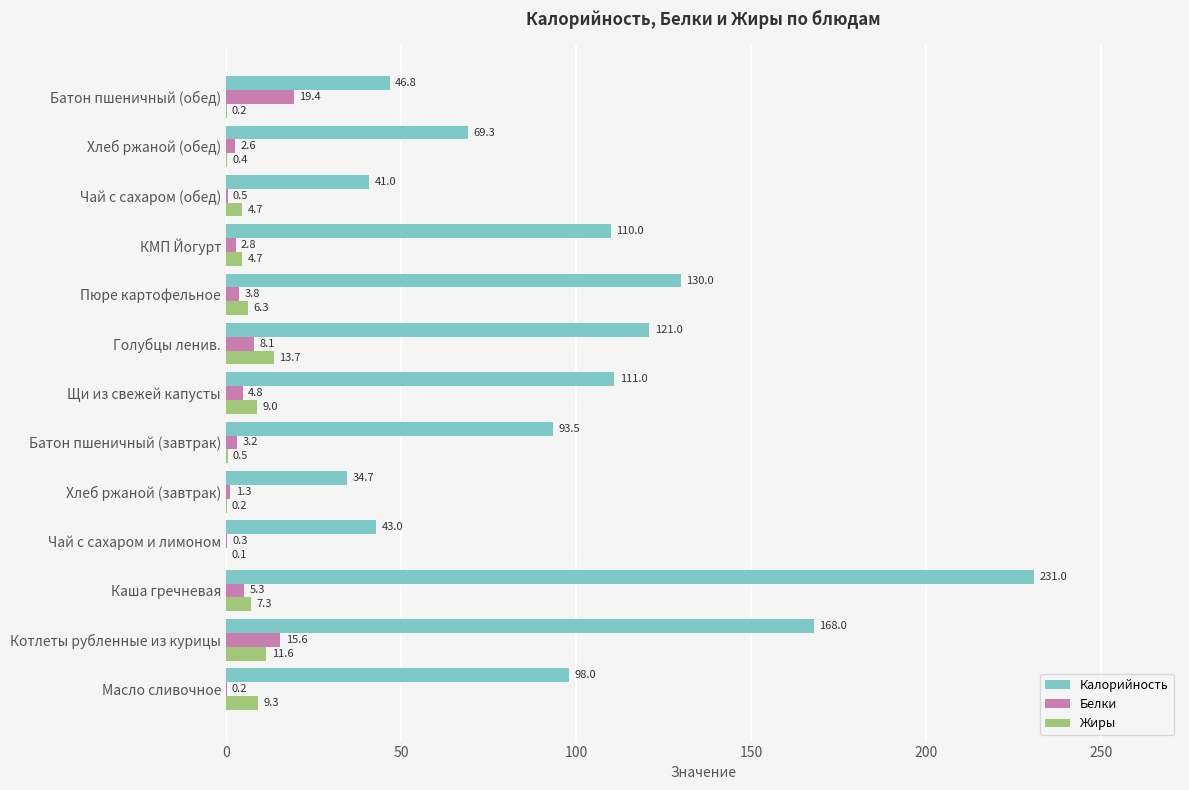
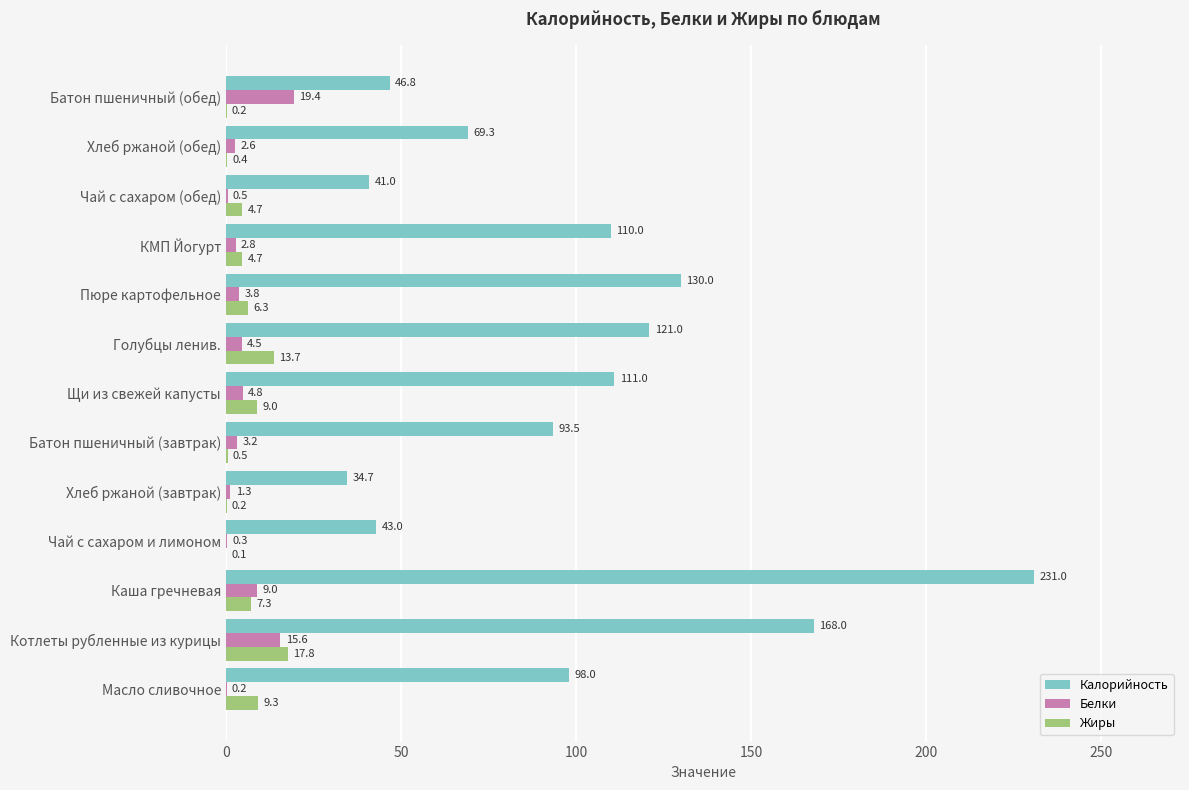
Белки, Голубцы ленив.: 8.1 -> 4.5
Белки, Каша гречневая: 5.3 -> 9.0
Жиры, Котлеты рубленные из курицы: 11.6 -> 17.8
